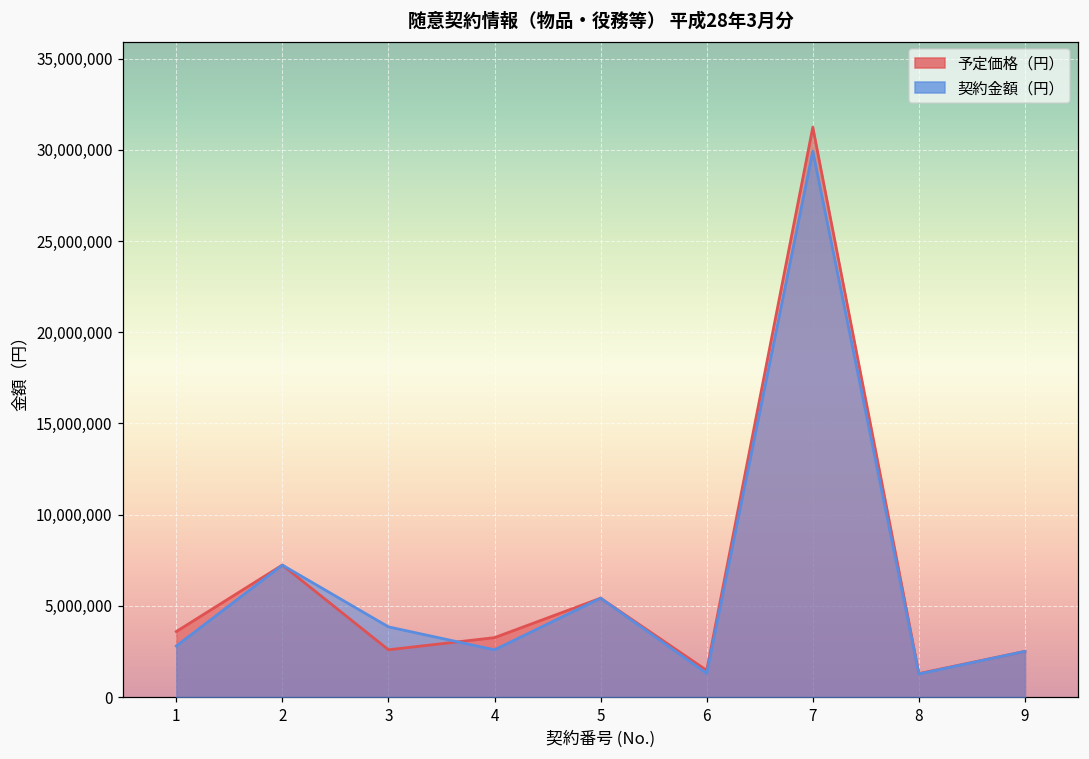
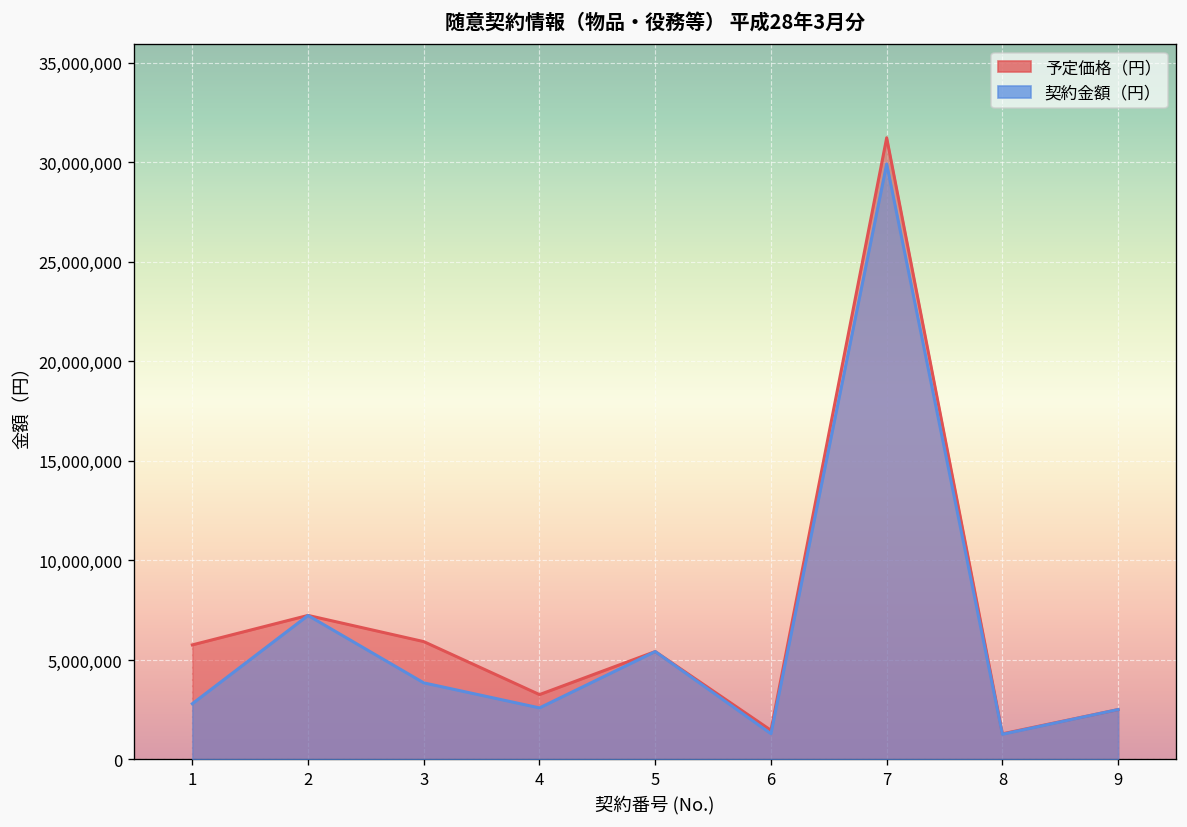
予定価格（円）, 1: 3,600,000 -> 5,800,000
予定価格（円）, 3: 2,600,000 -> 5,900,000
